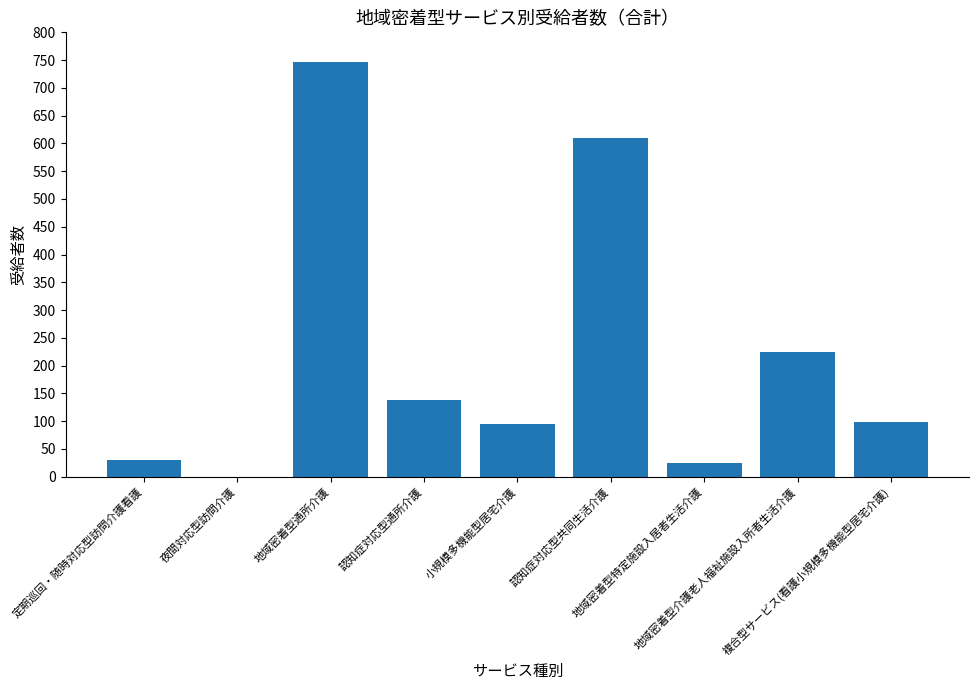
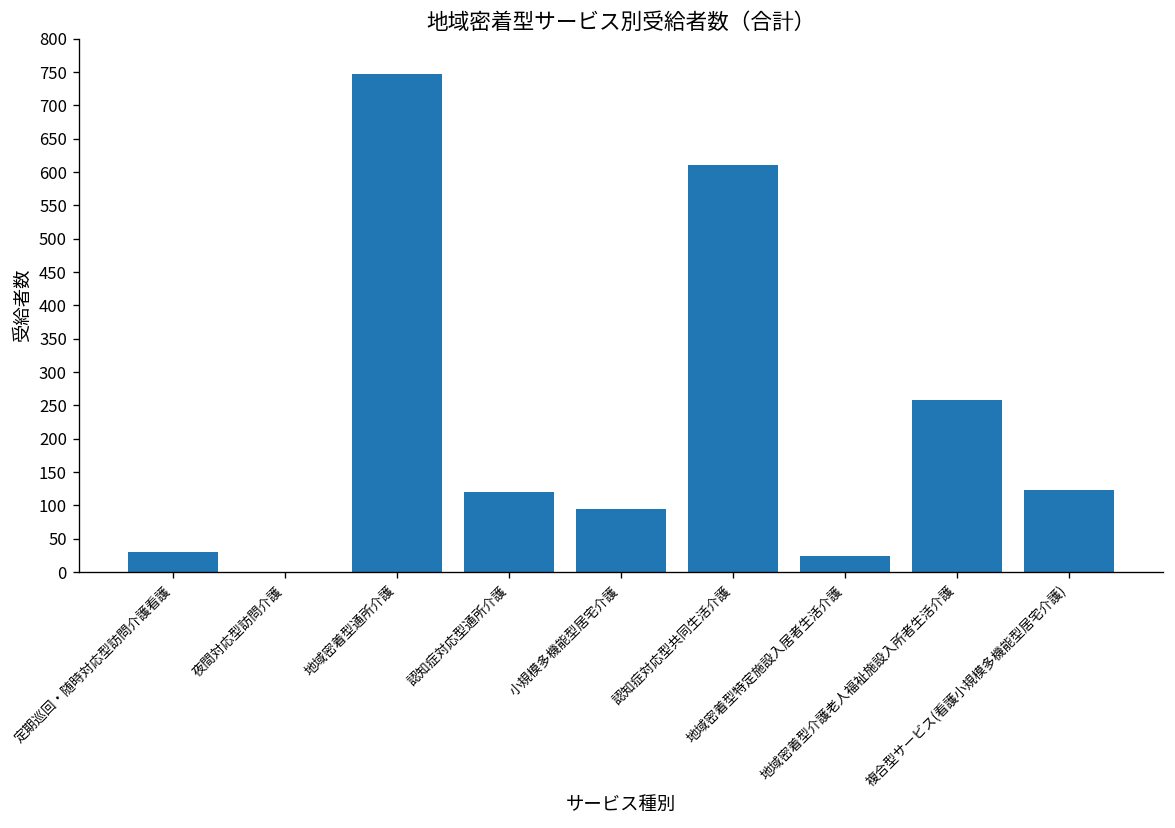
認知症対応型通所介護: 140 -> 120
地域密着型介護老人福祉施設入所者生活介護: 230 -> 260
複合型サービス(看護小規模多機能型居宅介護): 100 -> 120
